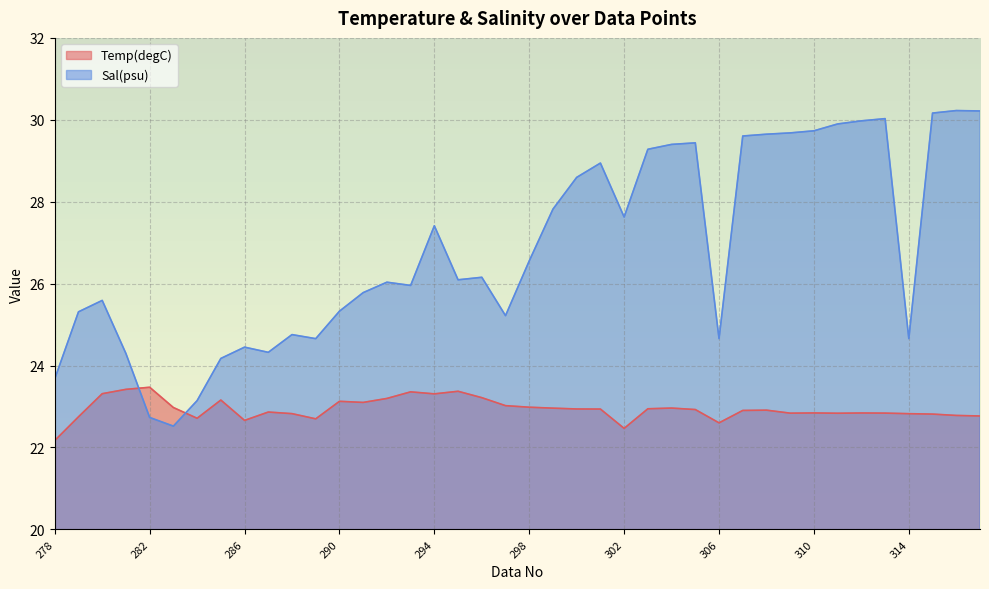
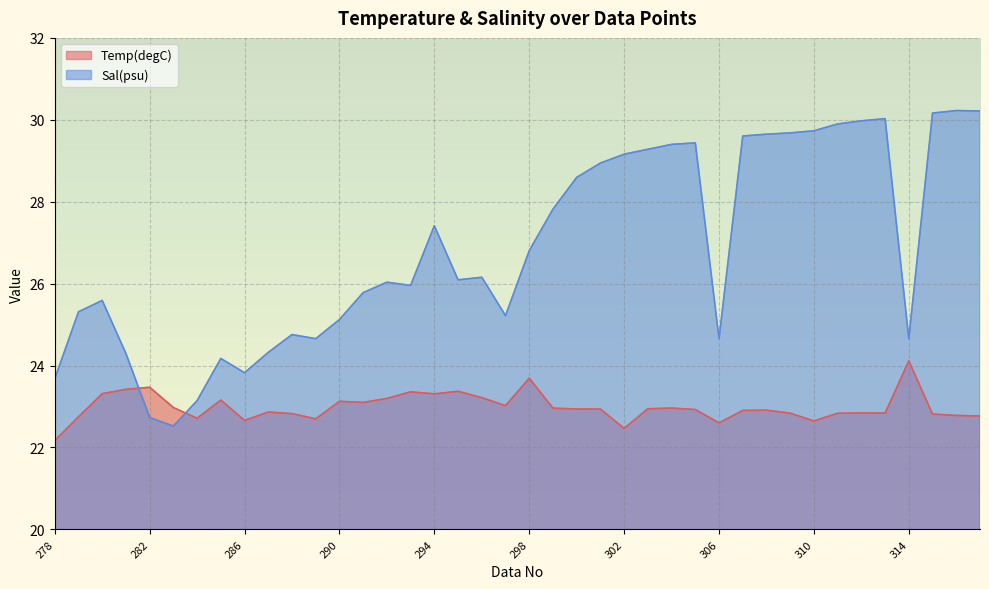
Sal(psu), 286: 24.4 -> 23.8
Sal(psu), 290: 25.3 -> 25.1
Temp(degC), 298: 23.0 -> 23.7
Sal(psu), 298: 26.6 -> 26.8
Sal(psu), 302: 27.6 -> 29.2
Temp(degC), 310: 22.8 -> 22.6
Temp(degC), 314: 22.8 -> 24.1
